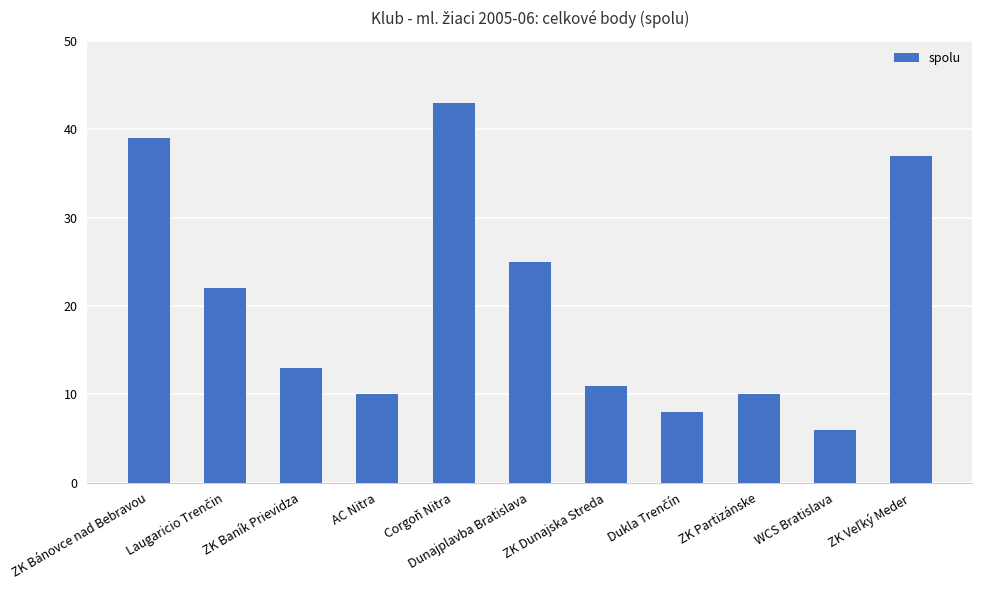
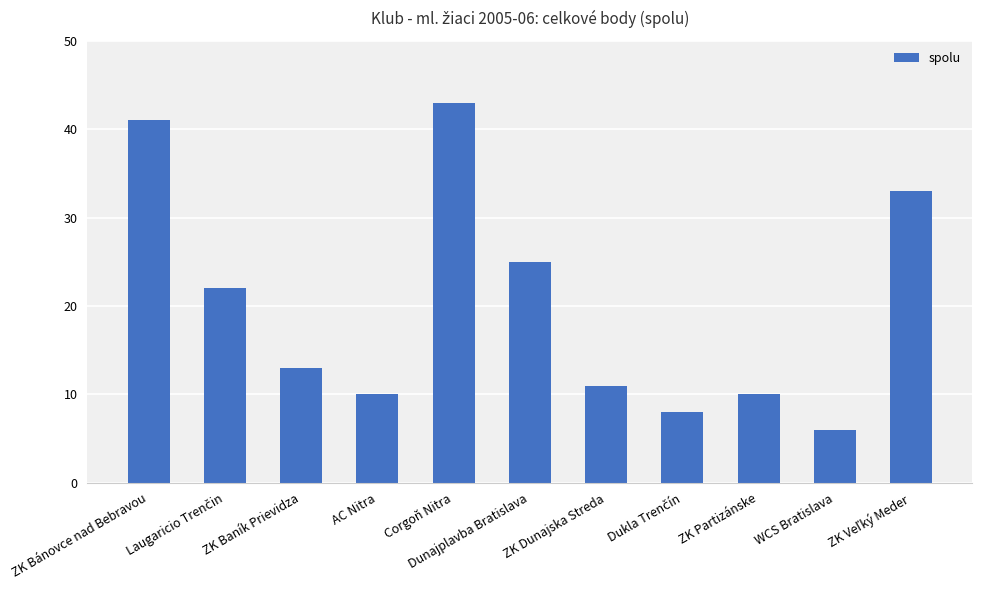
ZK Bánovce nad Bebravou: 39 -> 41
ZK Veľký Meder: 37 -> 33
